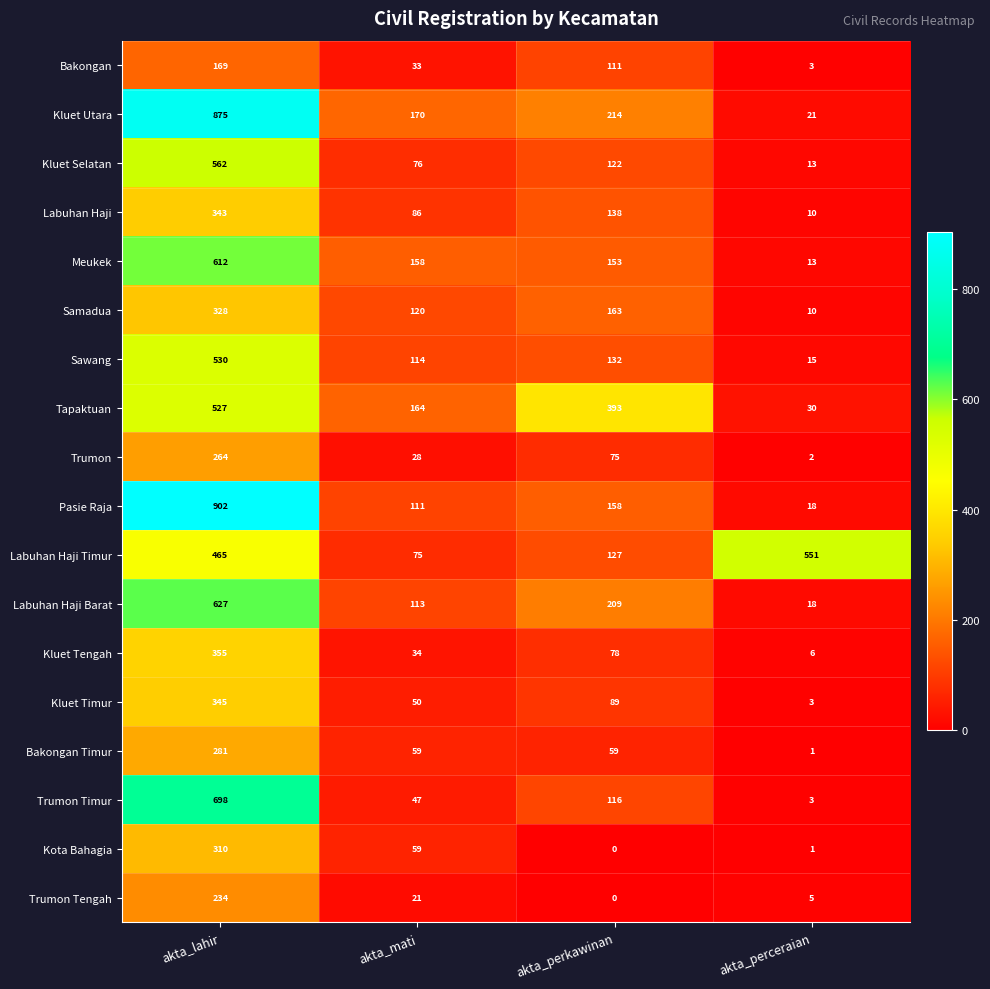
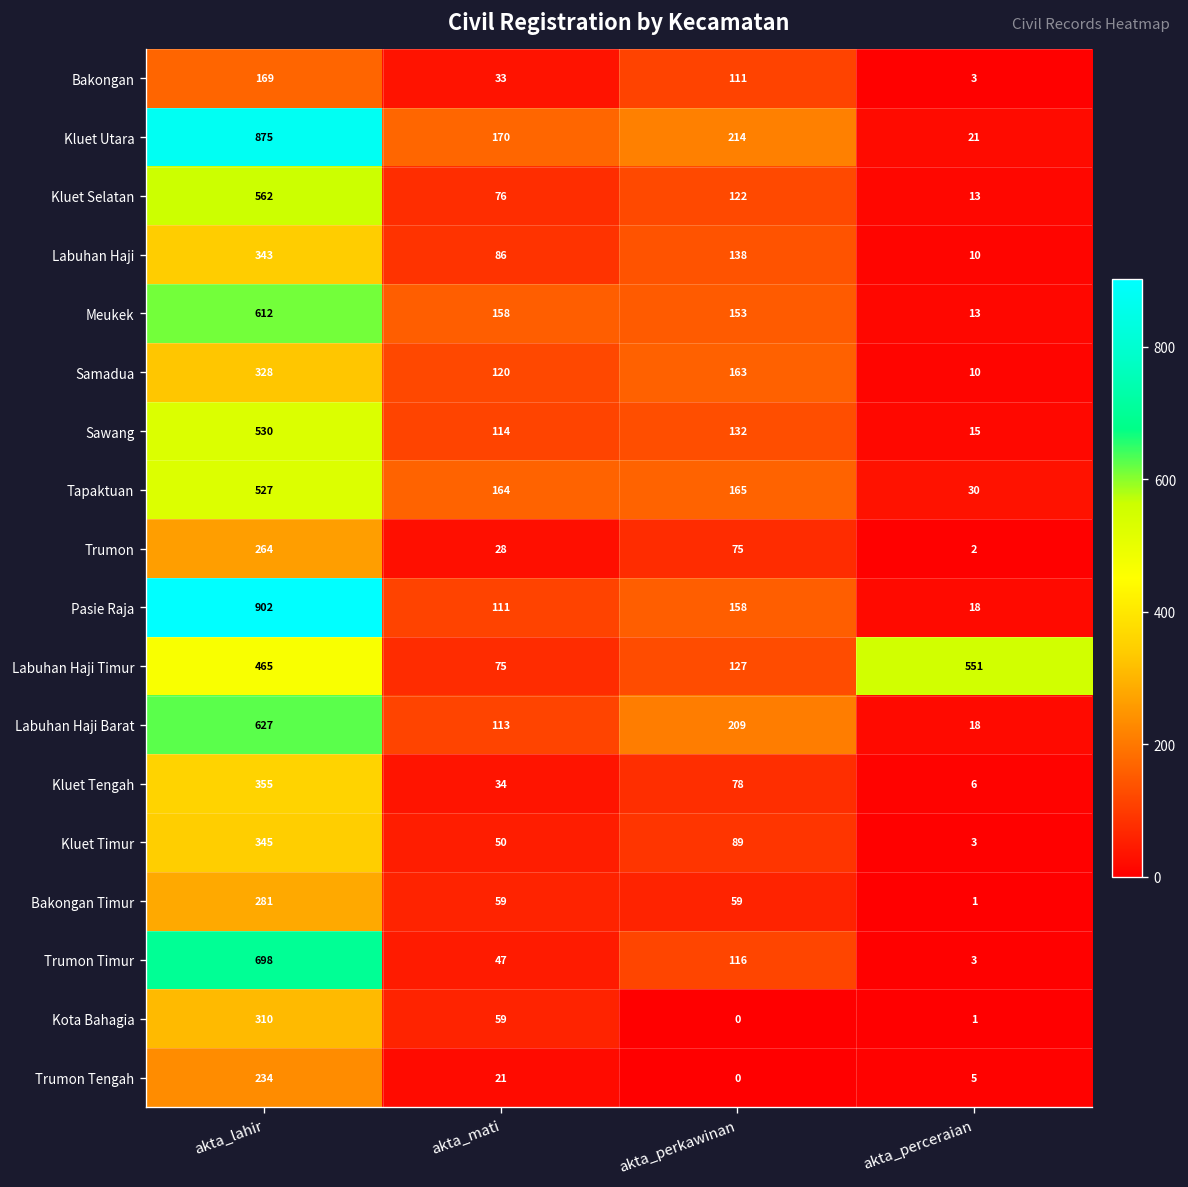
Tapaktuan, akta_perkawinan: 393 -> 165
